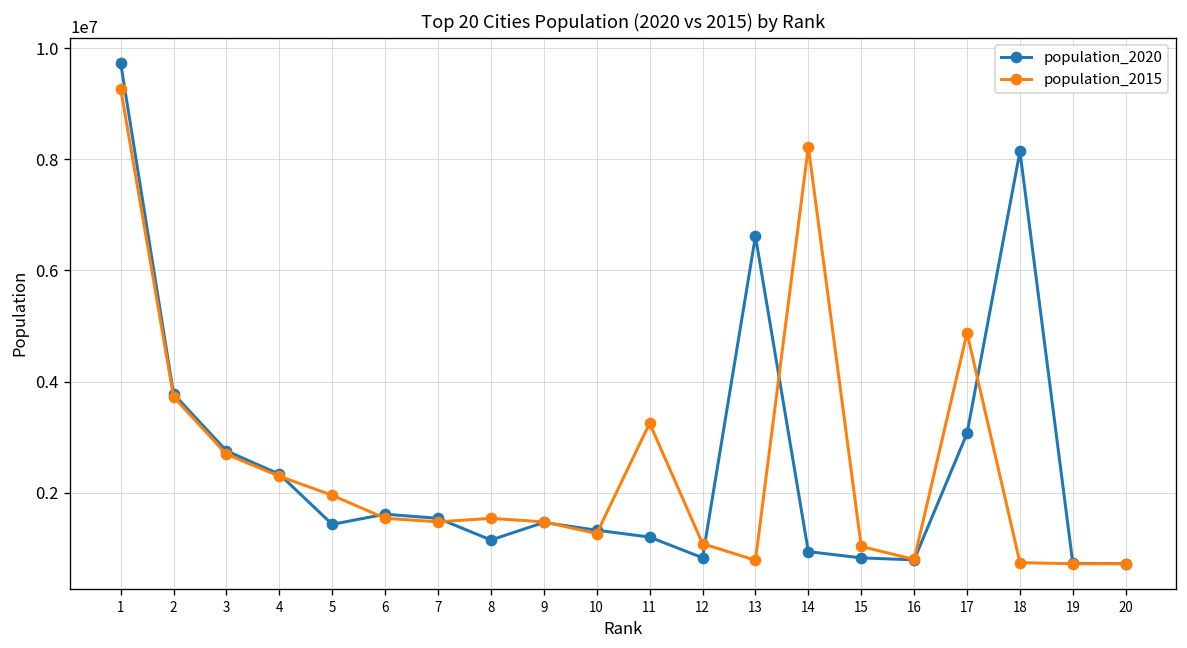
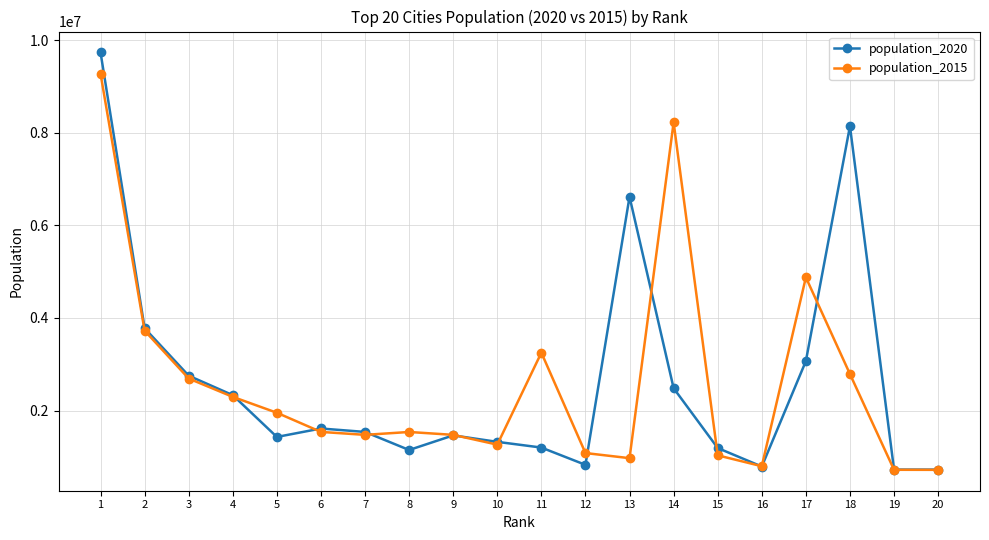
population_2015, 13: 800000 -> 1000000
population_2020, 14: 900000 -> 2500000
population_2020, 15: 800000 -> 1200000
population_2015, 18: 700000 -> 2800000
